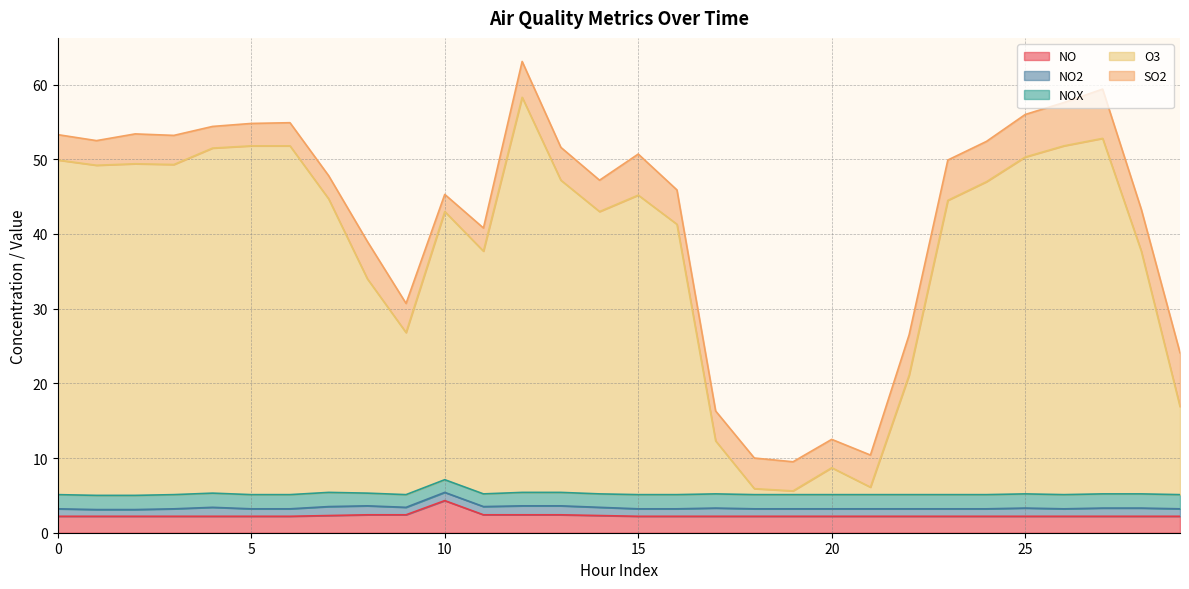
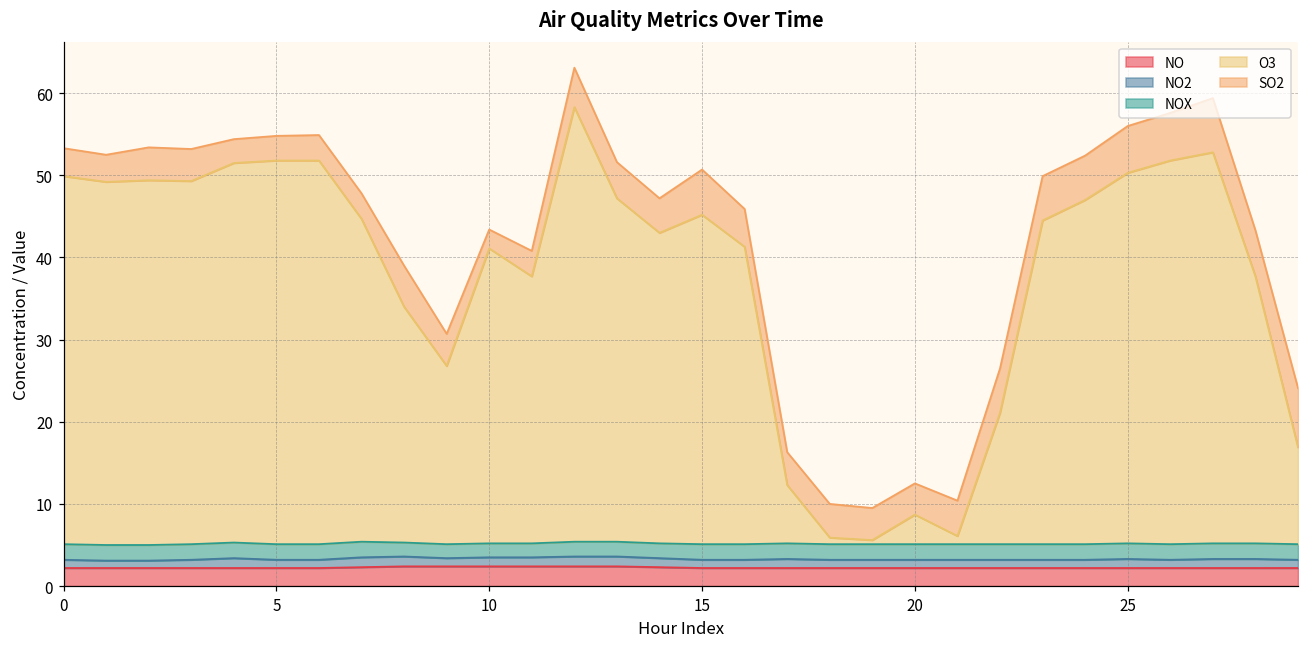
NO, 10: 4 -> 2
